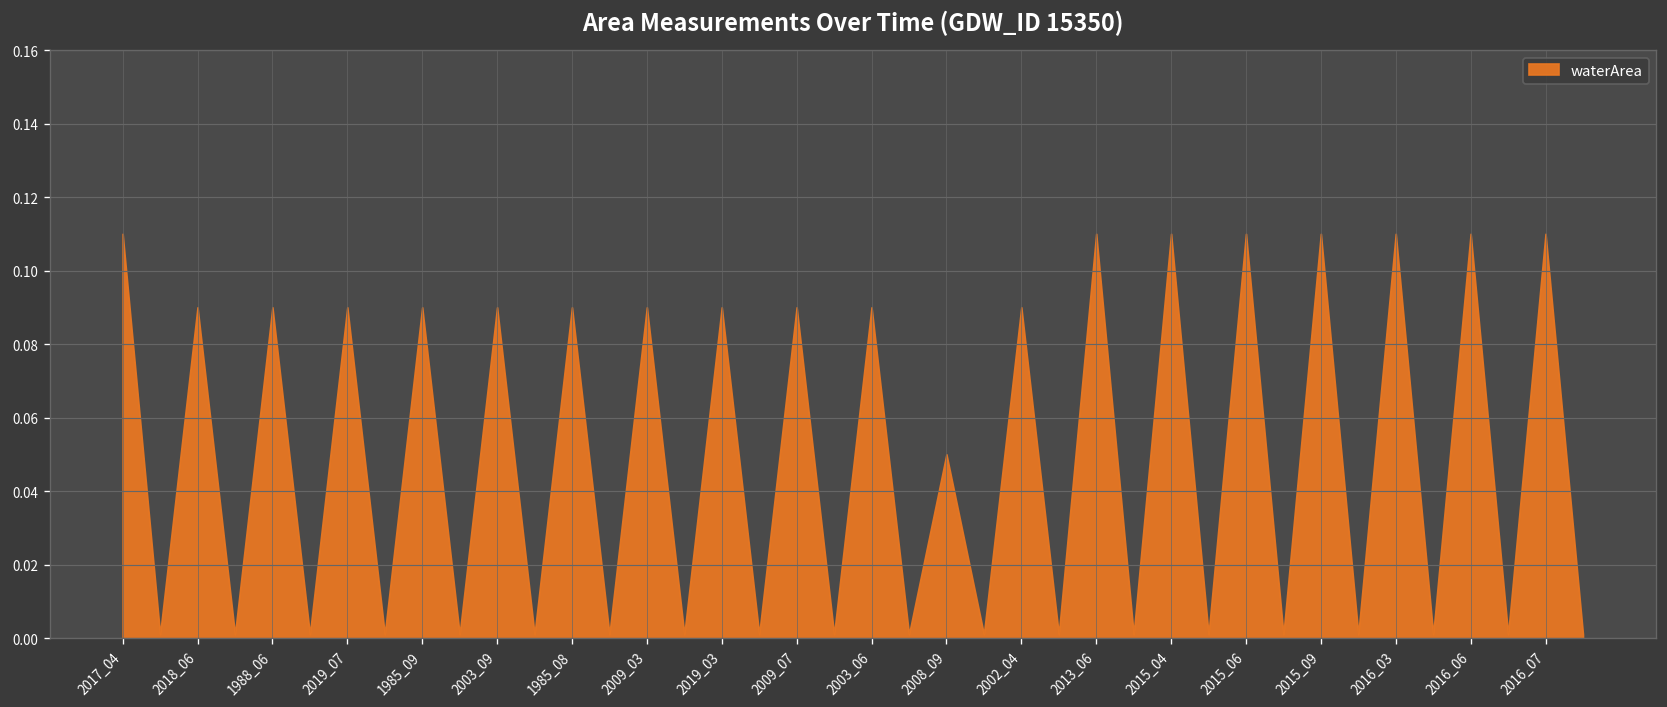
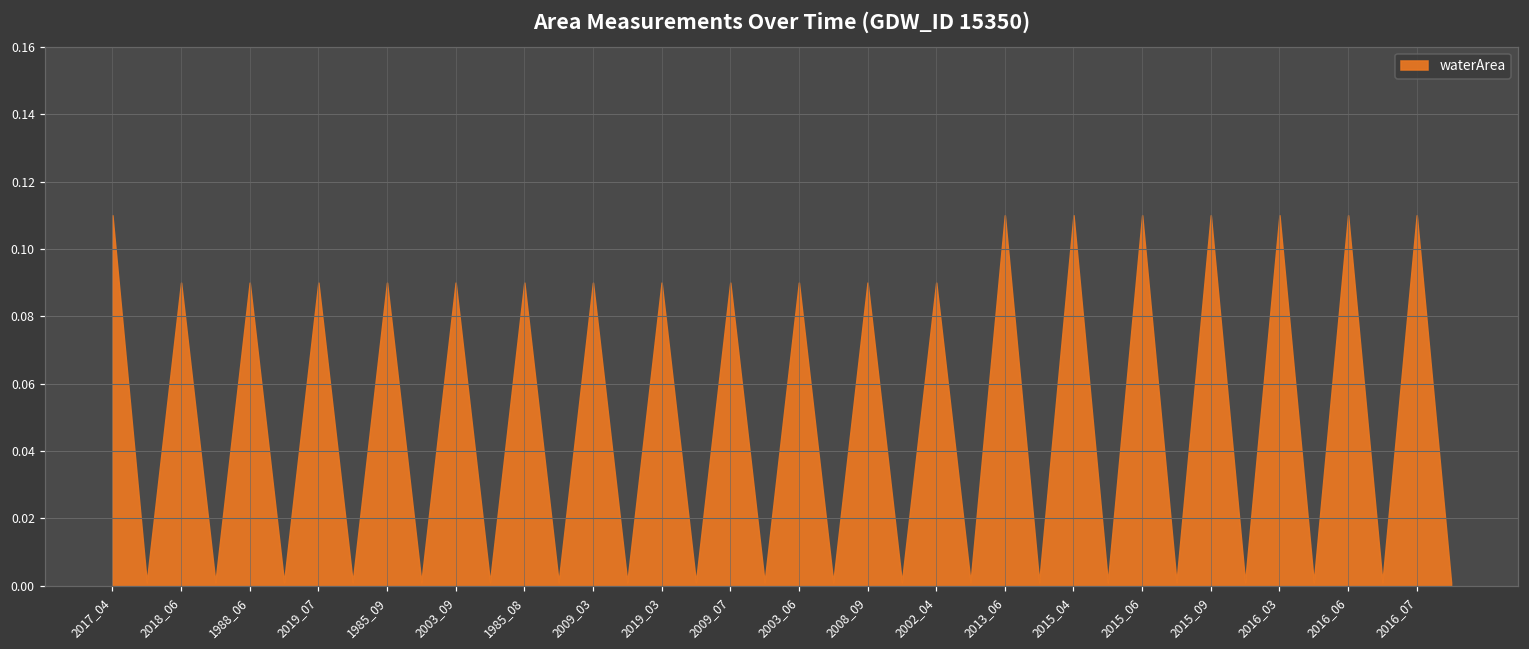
2008_09: 0.05 -> 0.09
